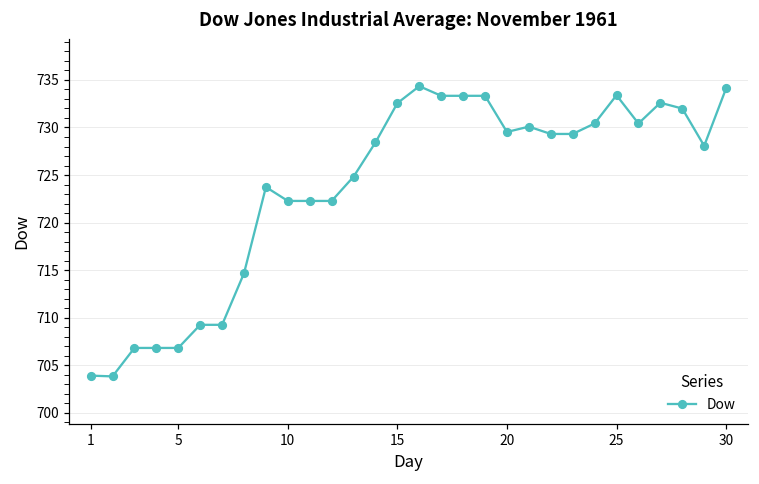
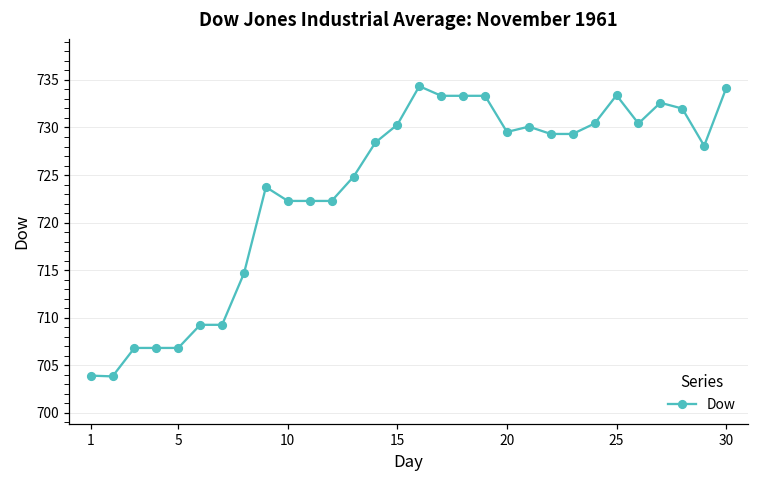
15: 733 -> 730
